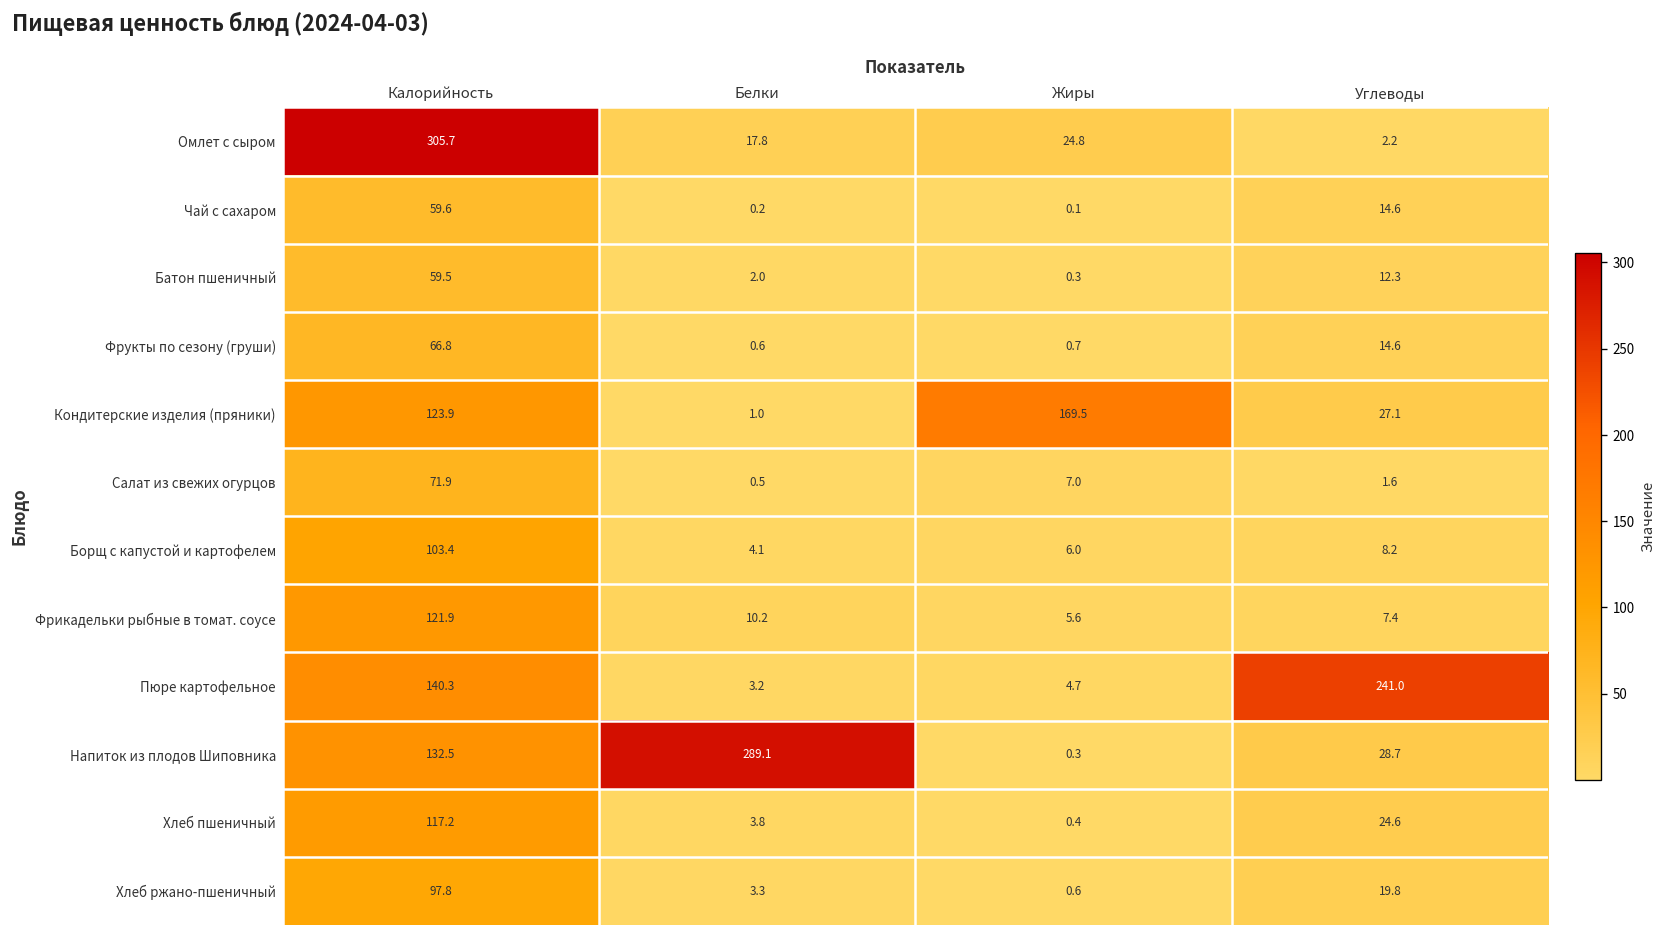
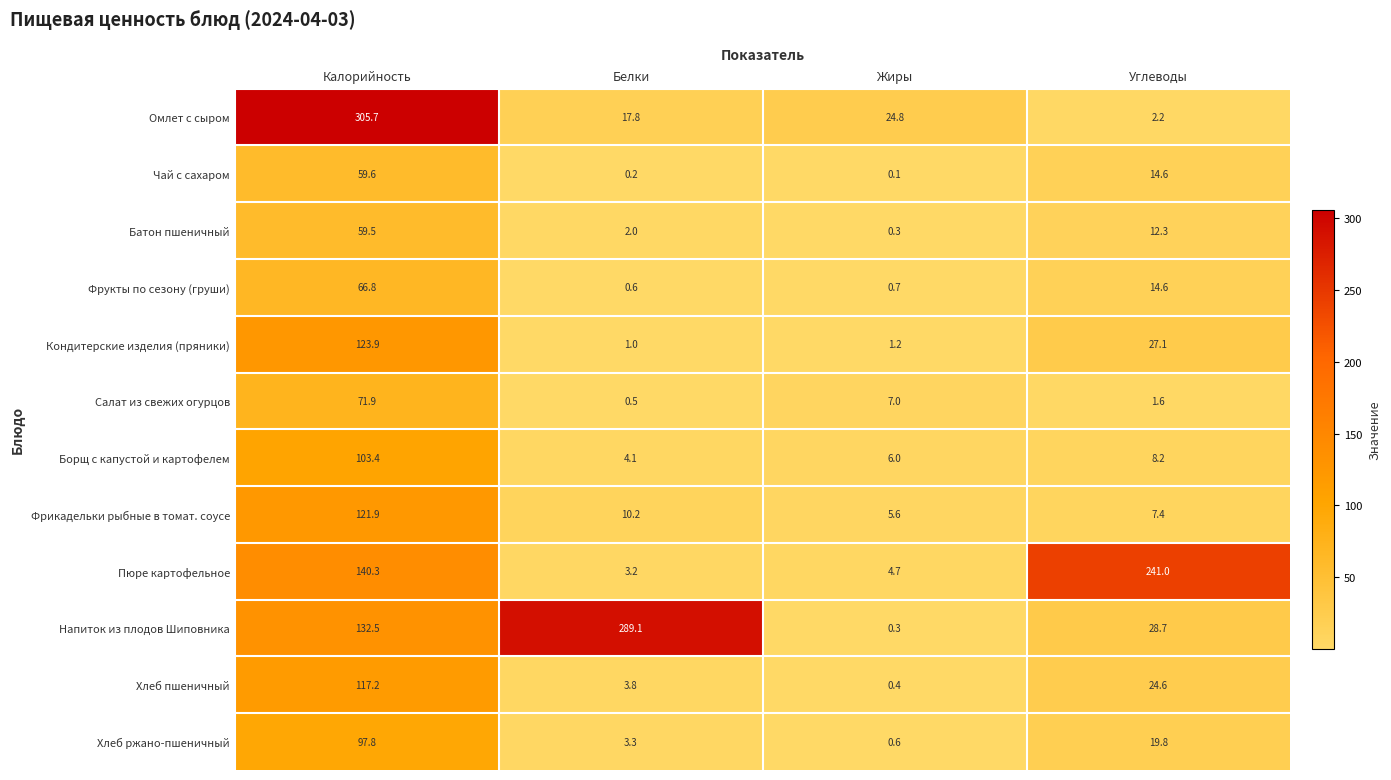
Кондитерские изделия (пряники), Жиры: 169.5 -> 1.2
